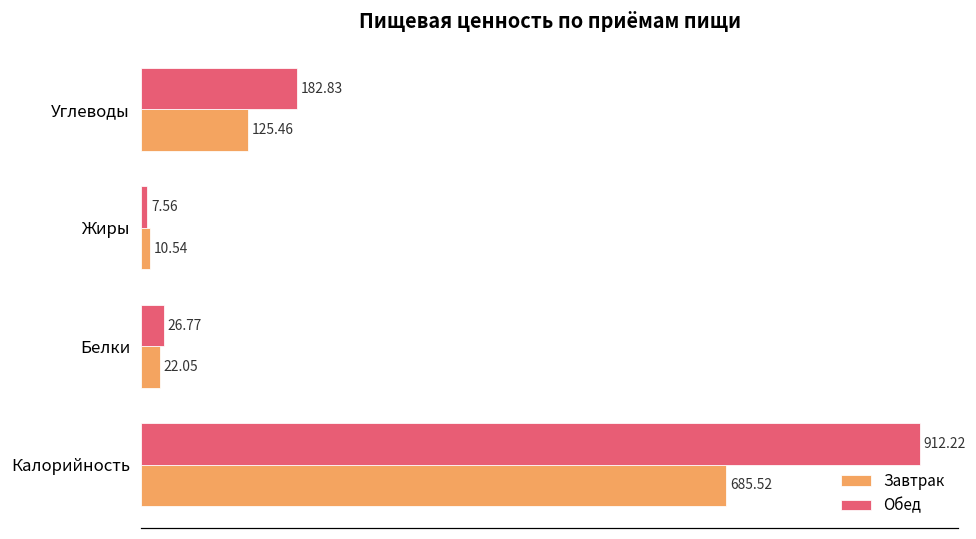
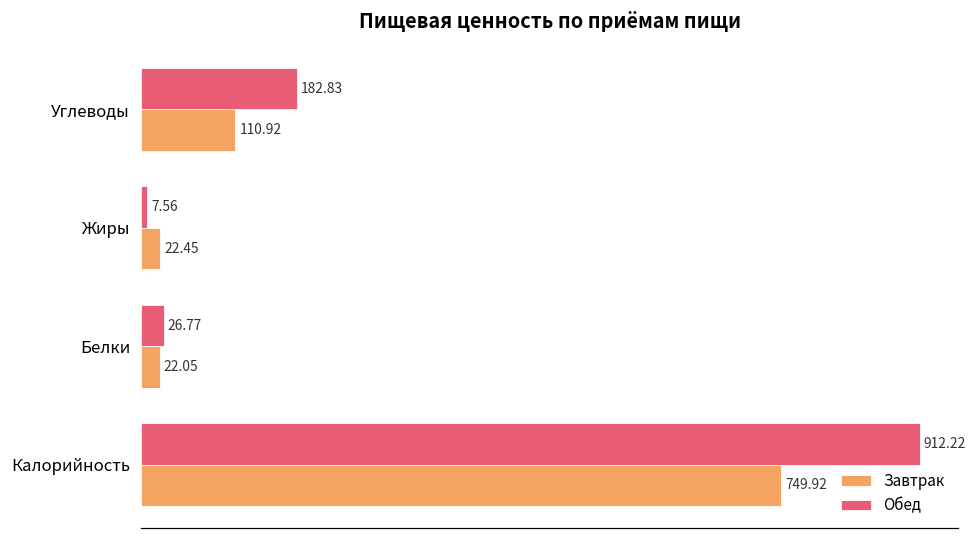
Завтрак, Углеводы: 125.46 -> 110.92
Завтрак, Жиры: 10.54 -> 22.45
Завтрак, Калорийность: 685.52 -> 749.92
